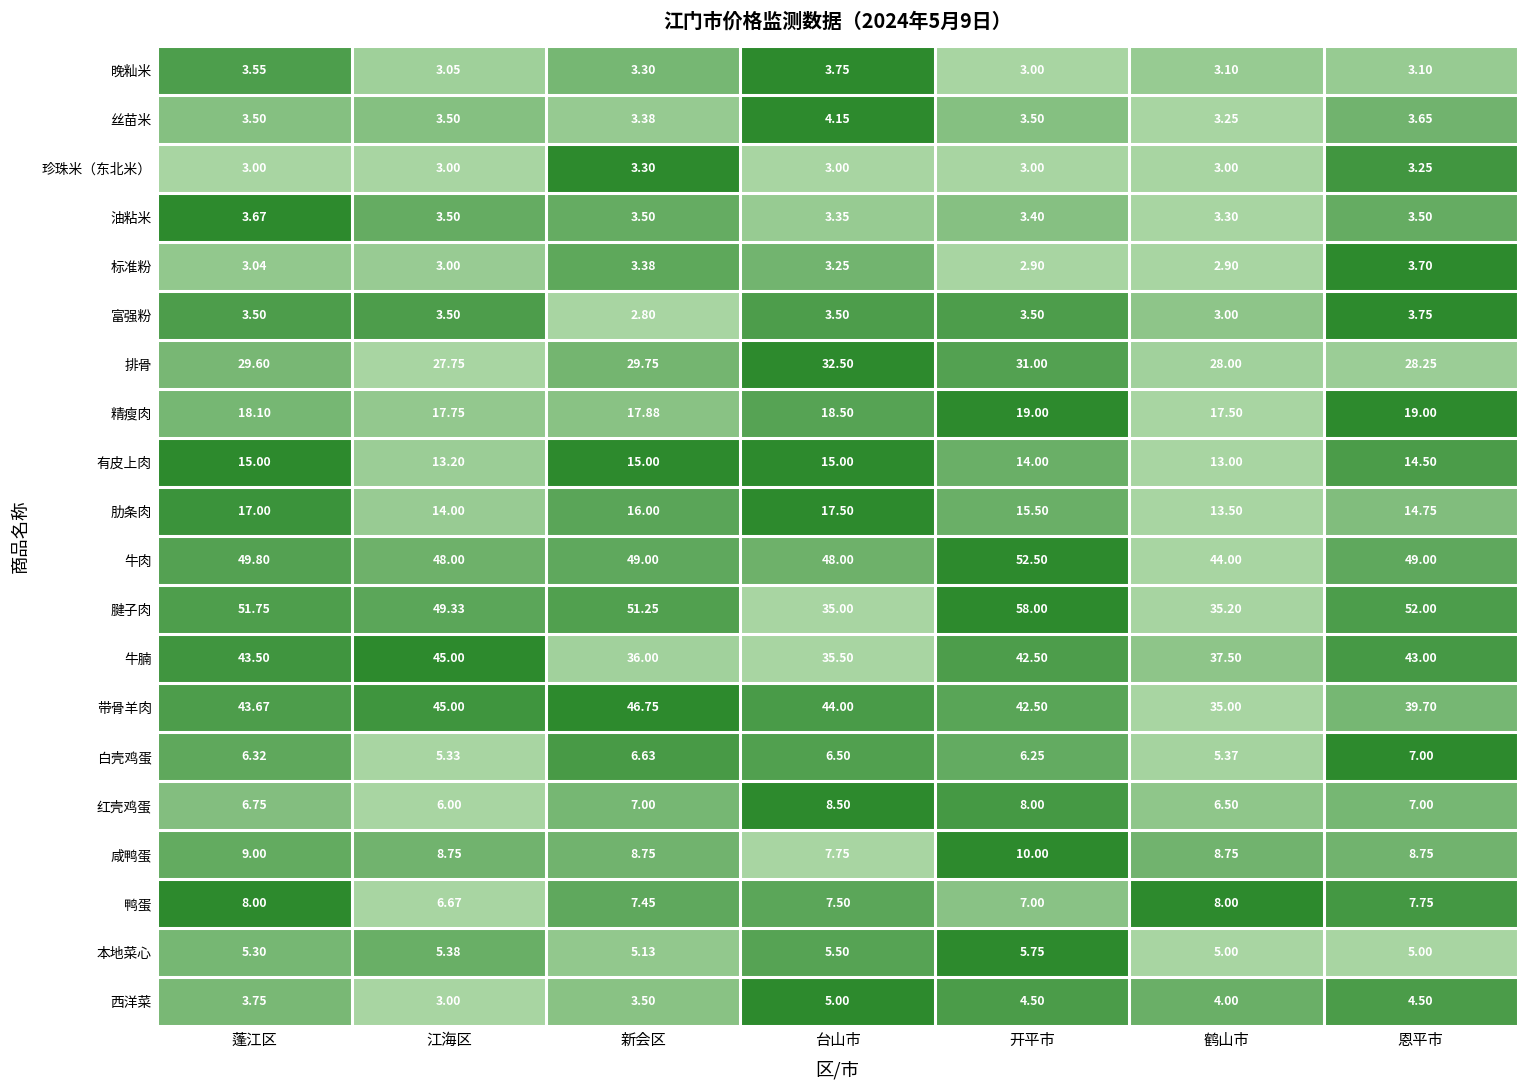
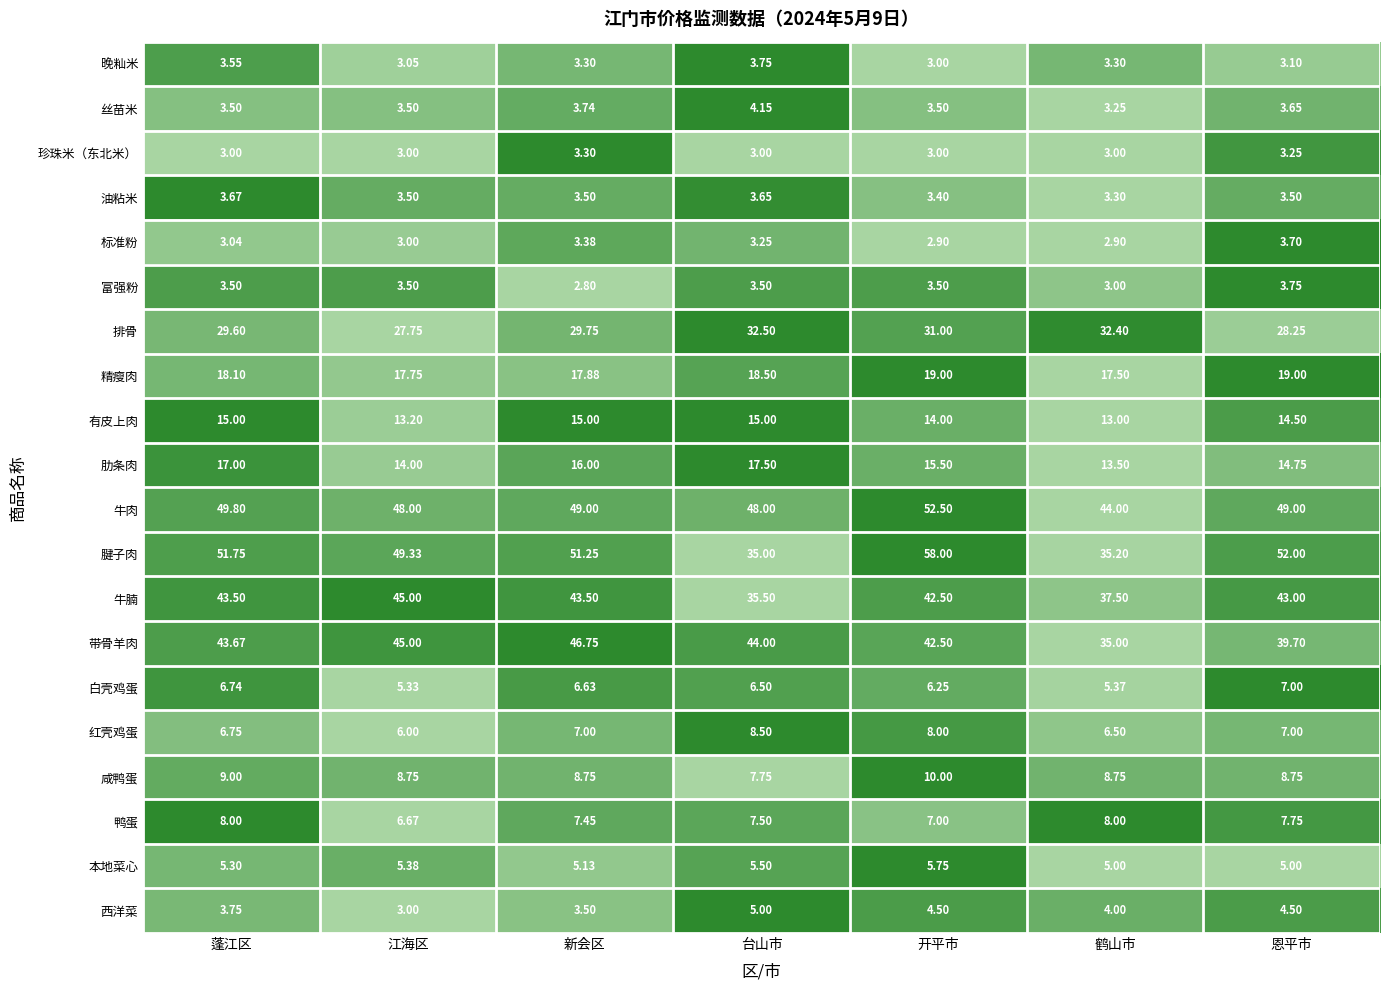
晚籼米, 鹤山市: 3.10 -> 3.30
丝苗米, 新会区: 3.38 -> 3.74
油粘米, 台山市: 3.35 -> 3.65
排骨, 鹤山市: 28.00 -> 32.40
牛腩, 新会区: 36.00 -> 43.50
白壳鸡蛋, 蓬江区: 6.32 -> 6.74
